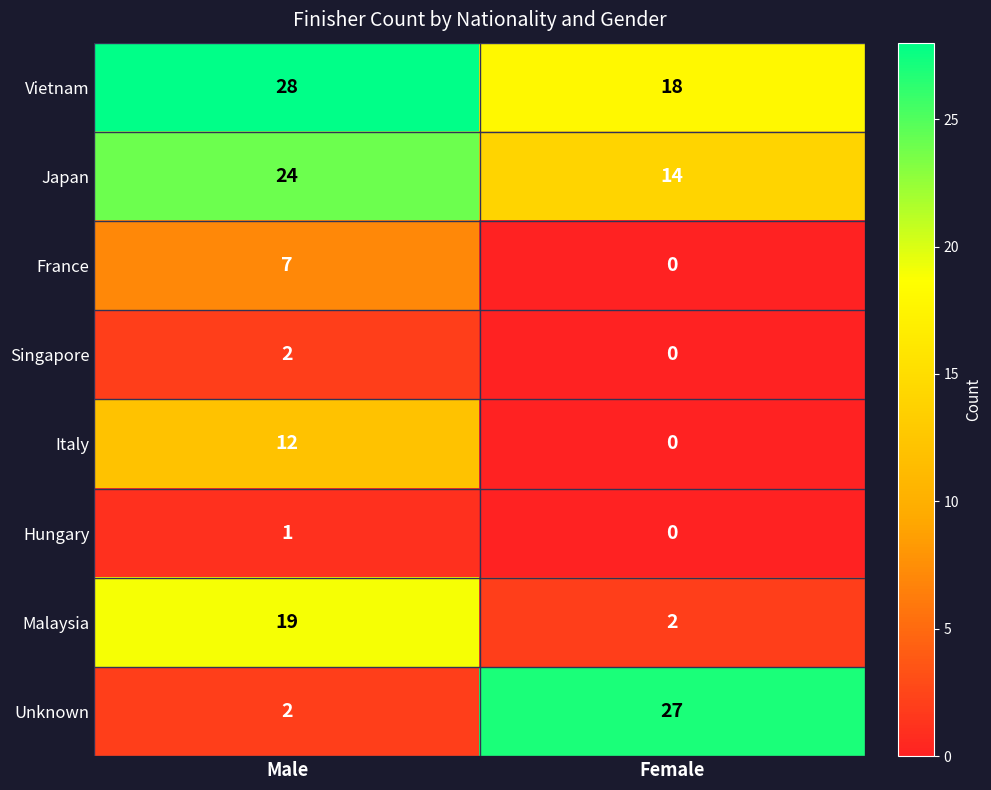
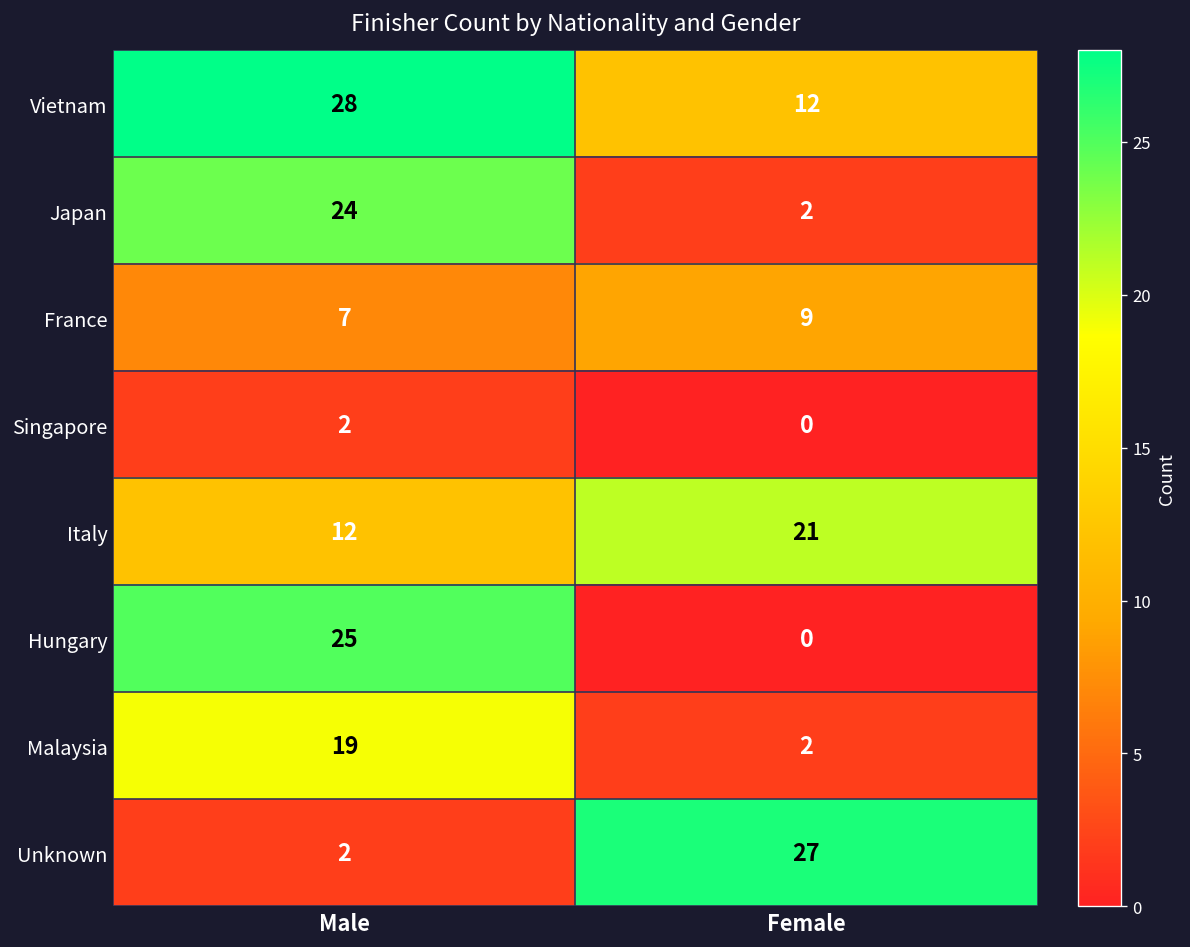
Vietnam, Female: 18 -> 12
Japan, Female: 14 -> 2
France, Female: 0 -> 9
Italy, Female: 0 -> 21
Hungary, Male: 1 -> 25
